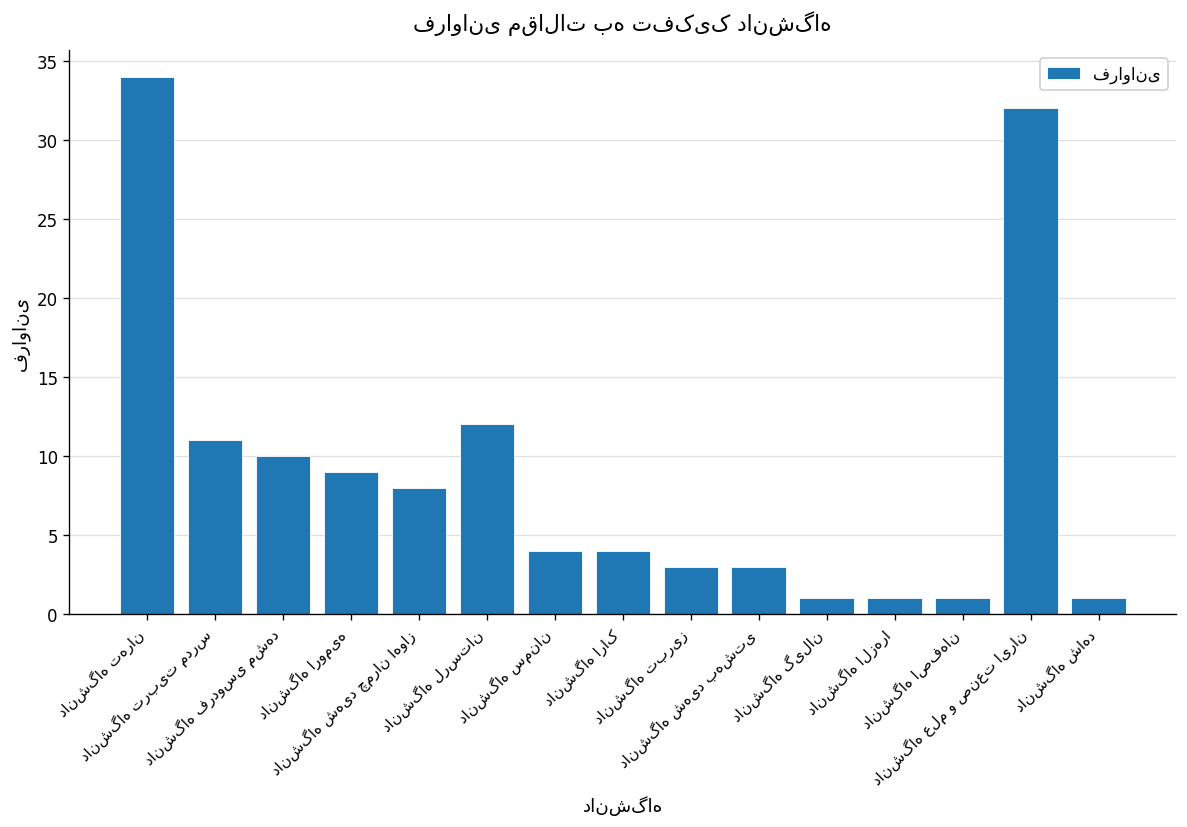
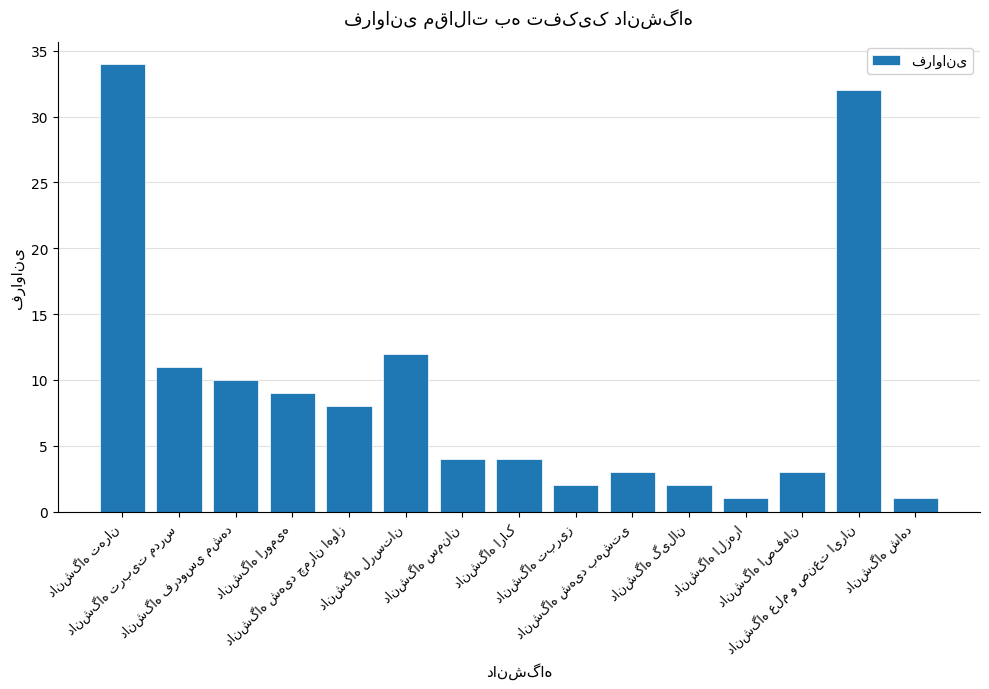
دانشگاه تبریز: 3 -> 2
دانشگاه گیلان: 1 -> 2
دانشگاه اصفهان: 1 -> 3
